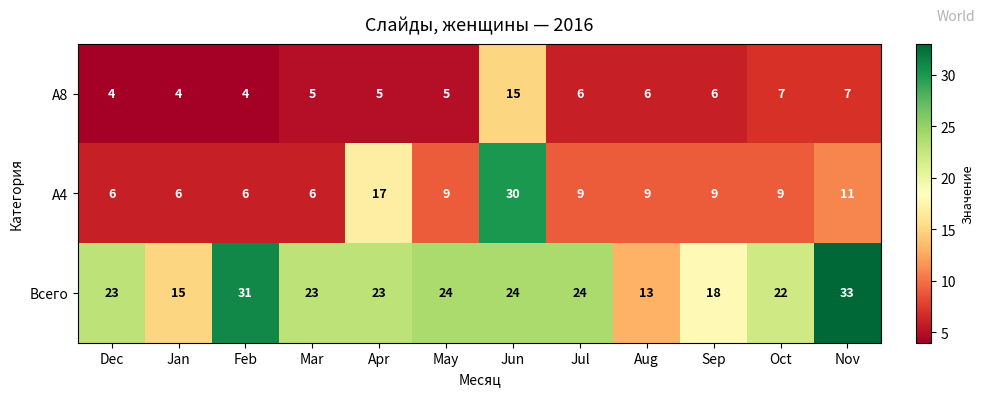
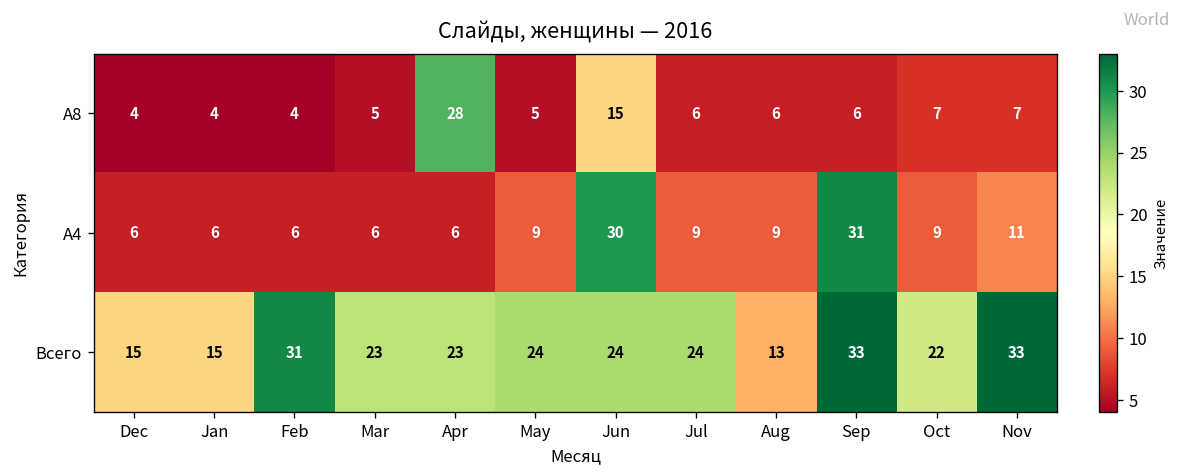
A8, Apr: 5 -> 28
A4, Apr: 17 -> 6
A4, Sep: 9 -> 31
Всего, Dec: 23 -> 15
Всего, Sep: 18 -> 33
